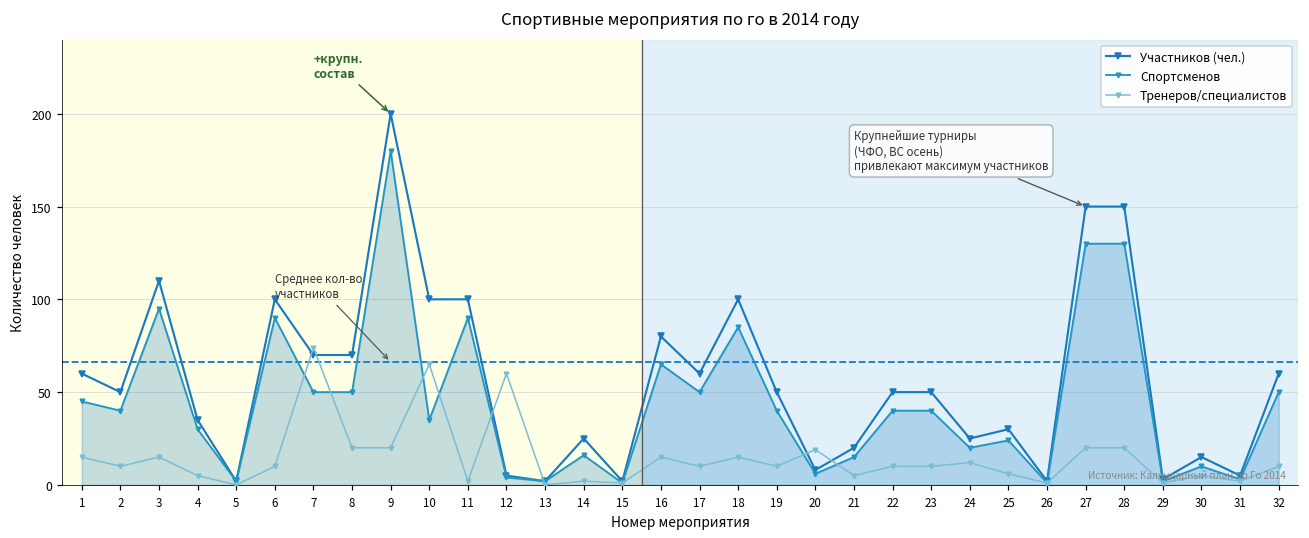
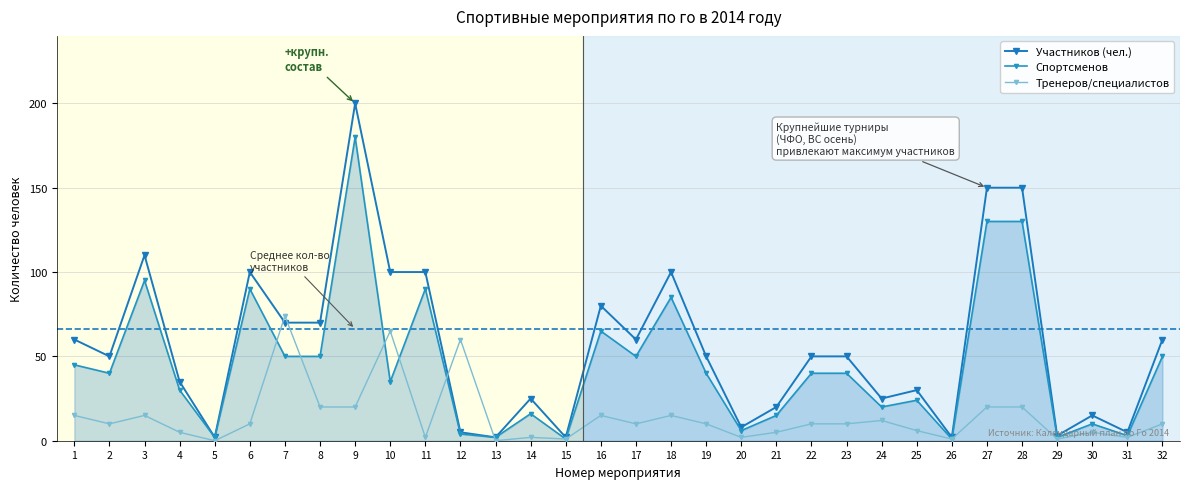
Тренеров/специалистов, 20: 19 -> 2
